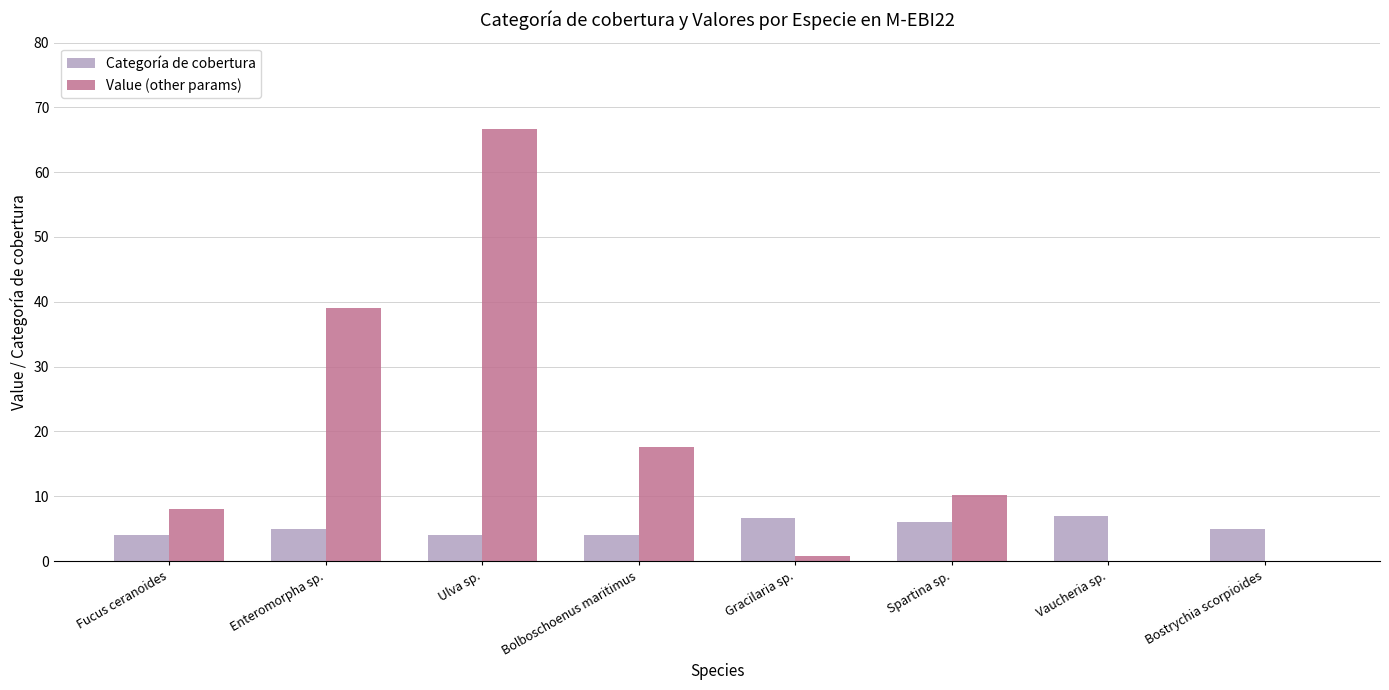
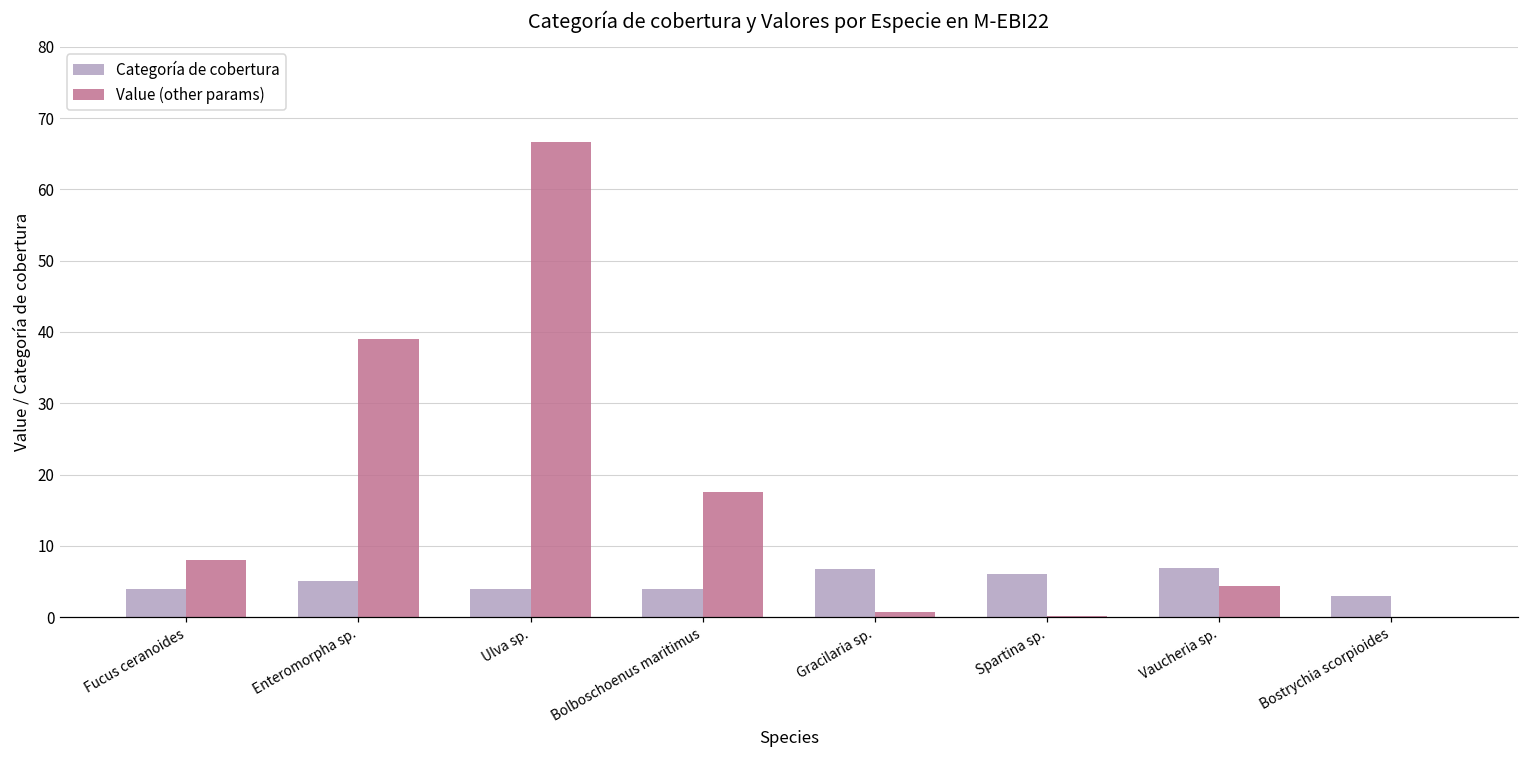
Value (other params), Spartina sp.: 10 -> 0
Value (other params), Vaucheria sp.: 0 -> 4
Categoría de cobertura, Bostrychia scorpioides: 5 -> 3
